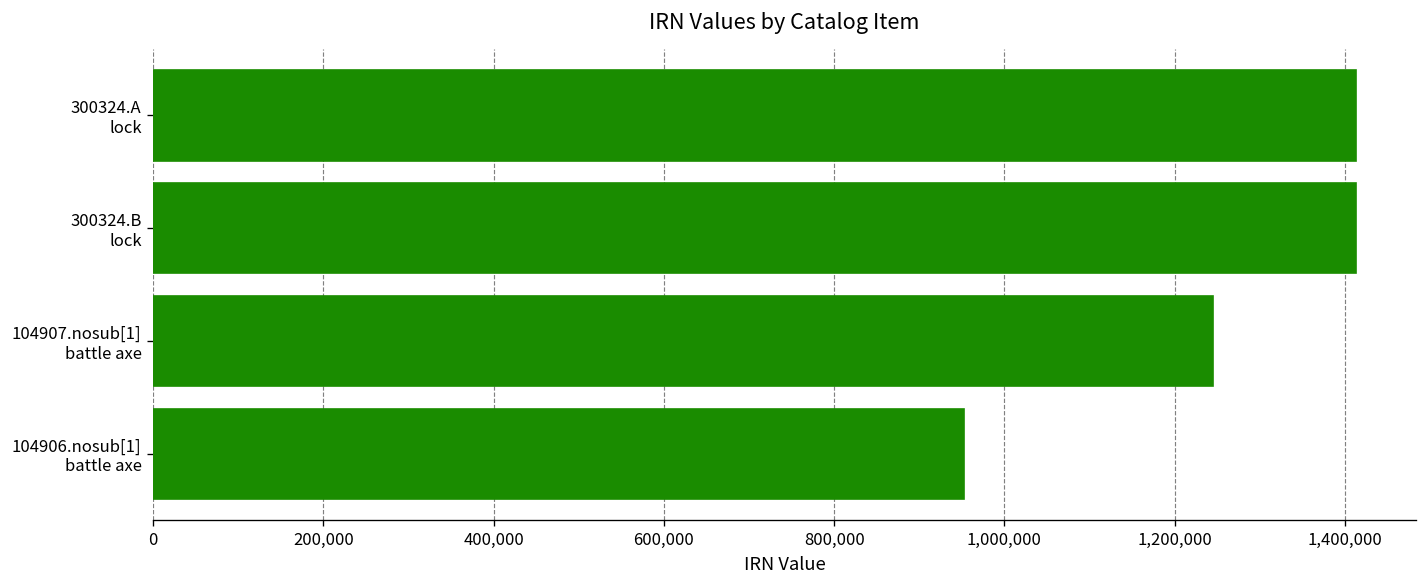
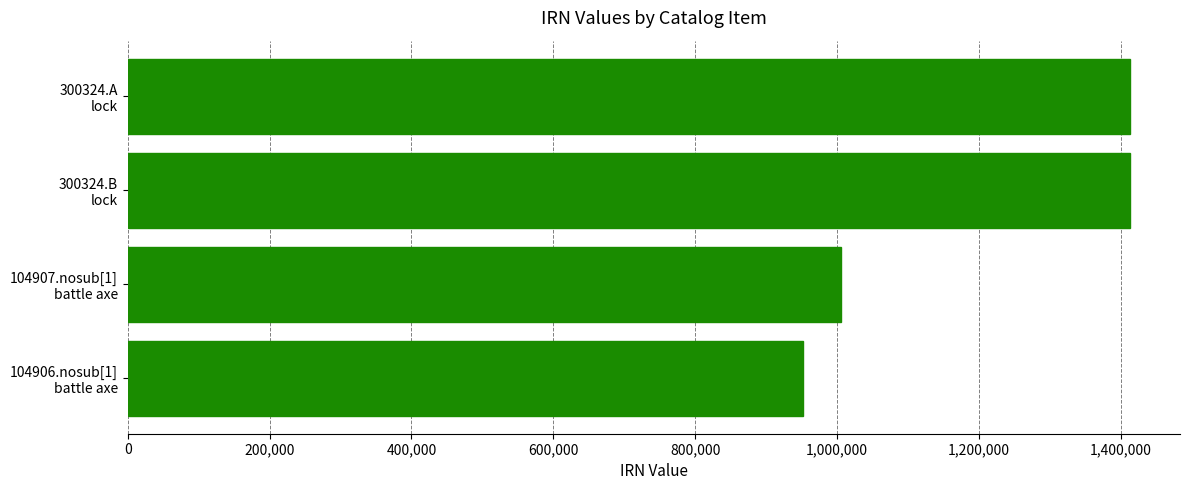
104907.nosub[1] battle axe: 1,240,000 -> 1,010,000
